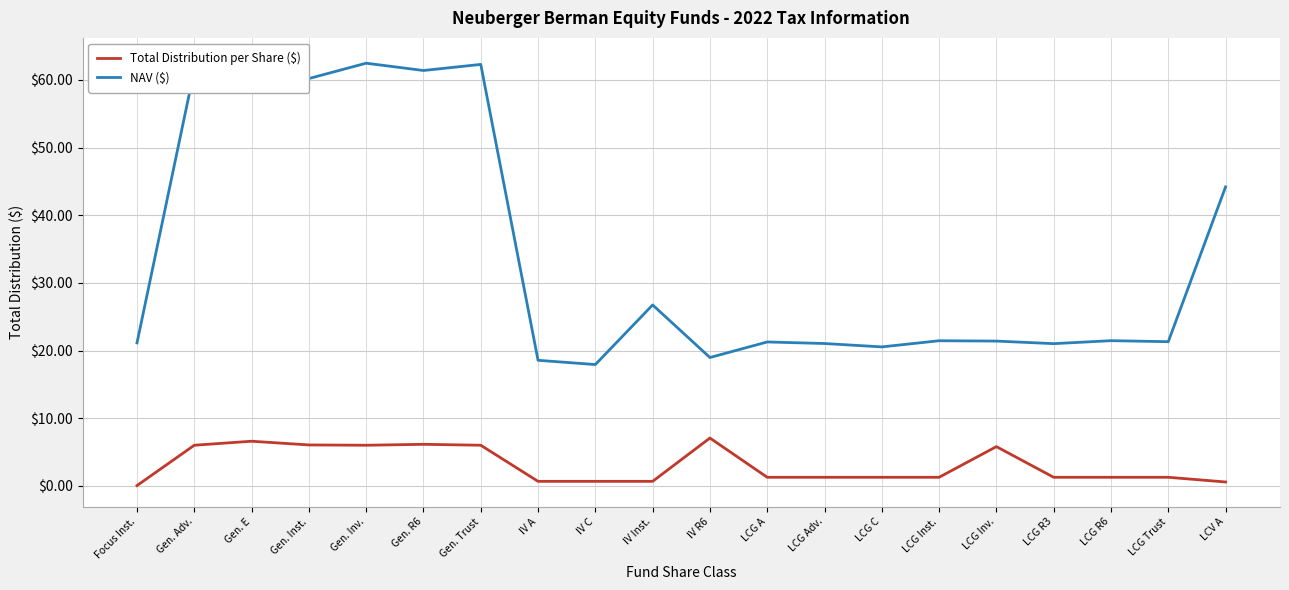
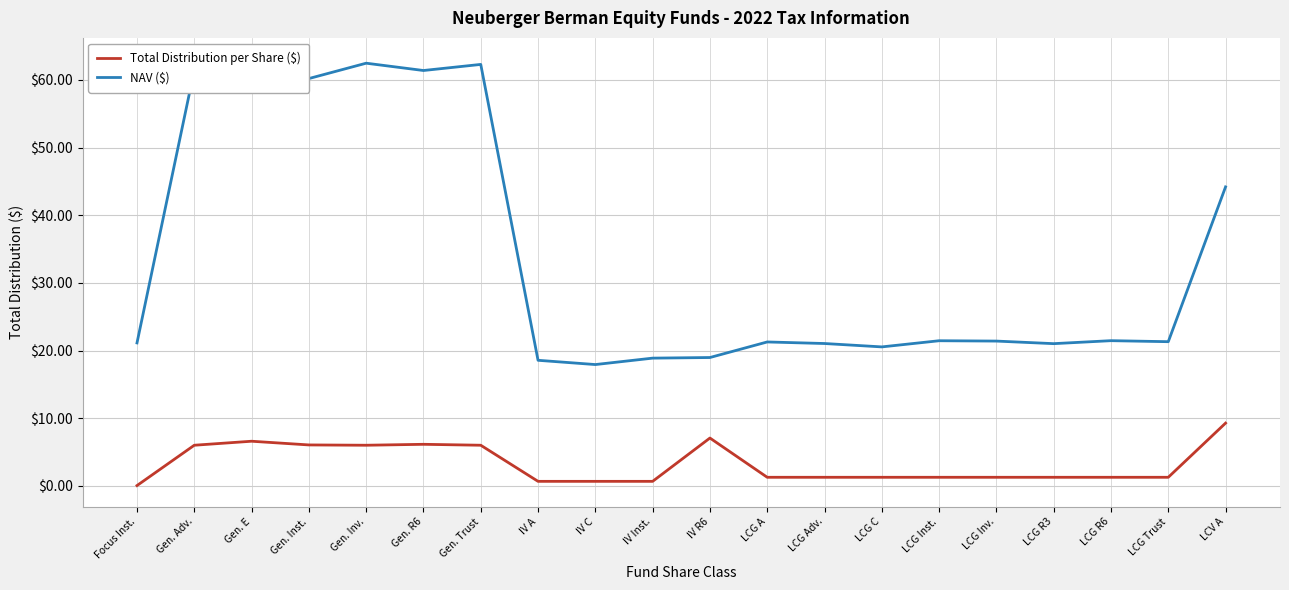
NAV ($), IV Inst.: $27 -> $19
Total Distribution per Share ($), LCG Inv.: $6 -> $1
Total Distribution per Share ($), LCV A: $1 -> $9
